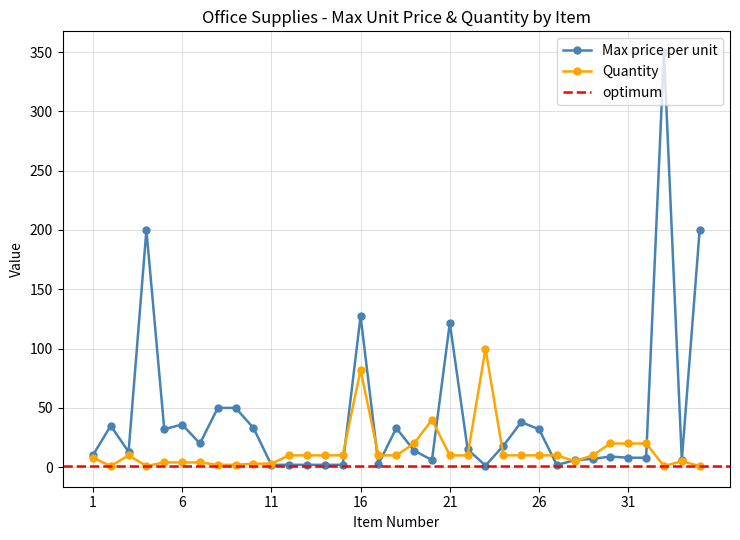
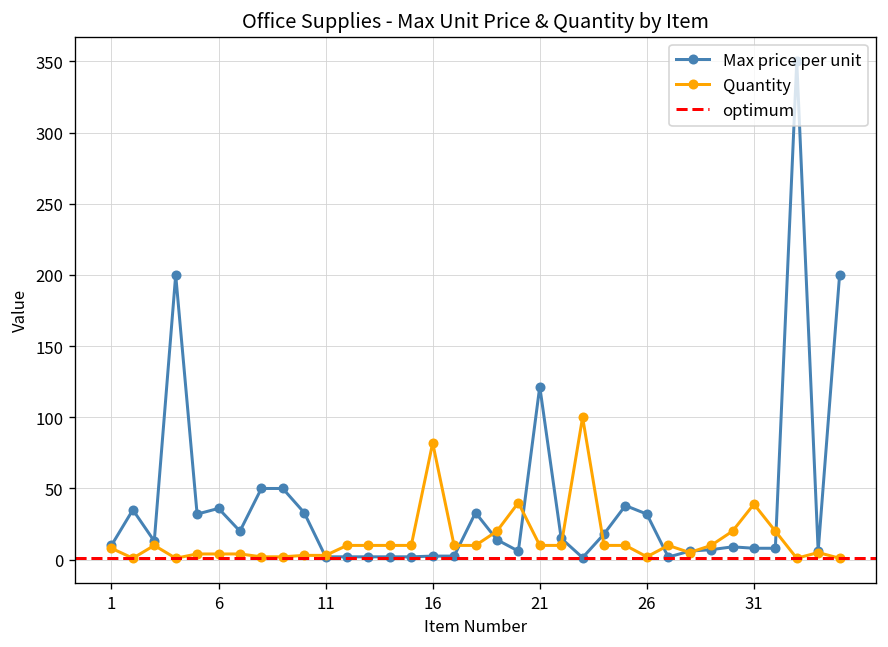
Max price per unit, 16: 127 -> 3
Quantity, 26: 10 -> 2
Quantity, 31: 20 -> 39
